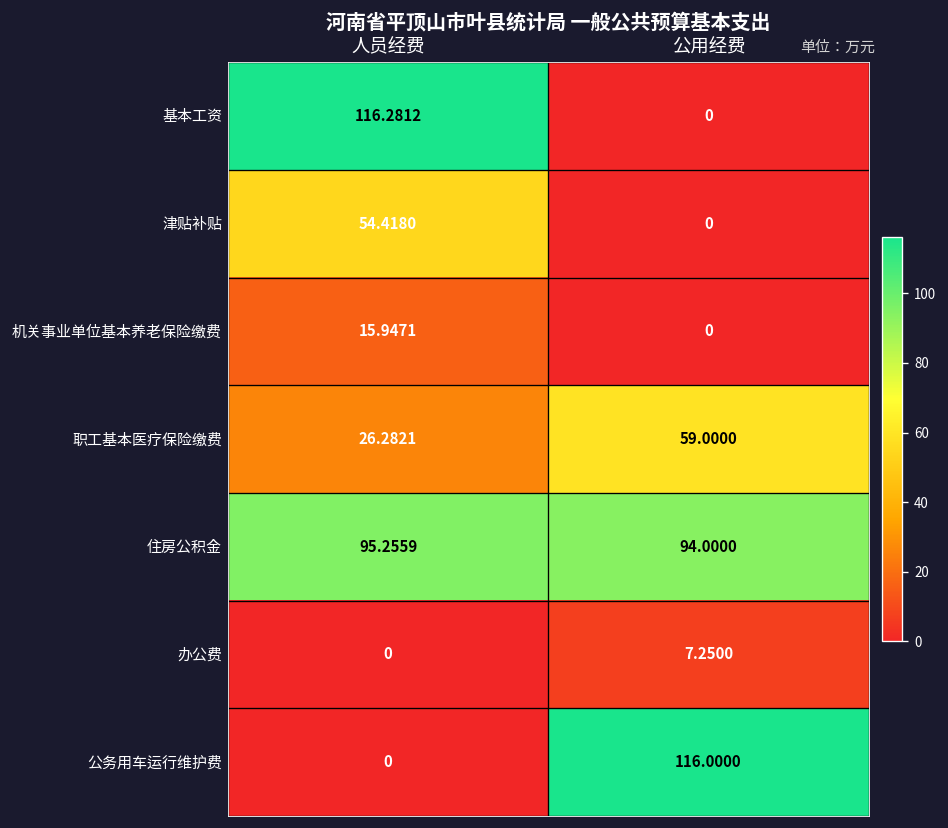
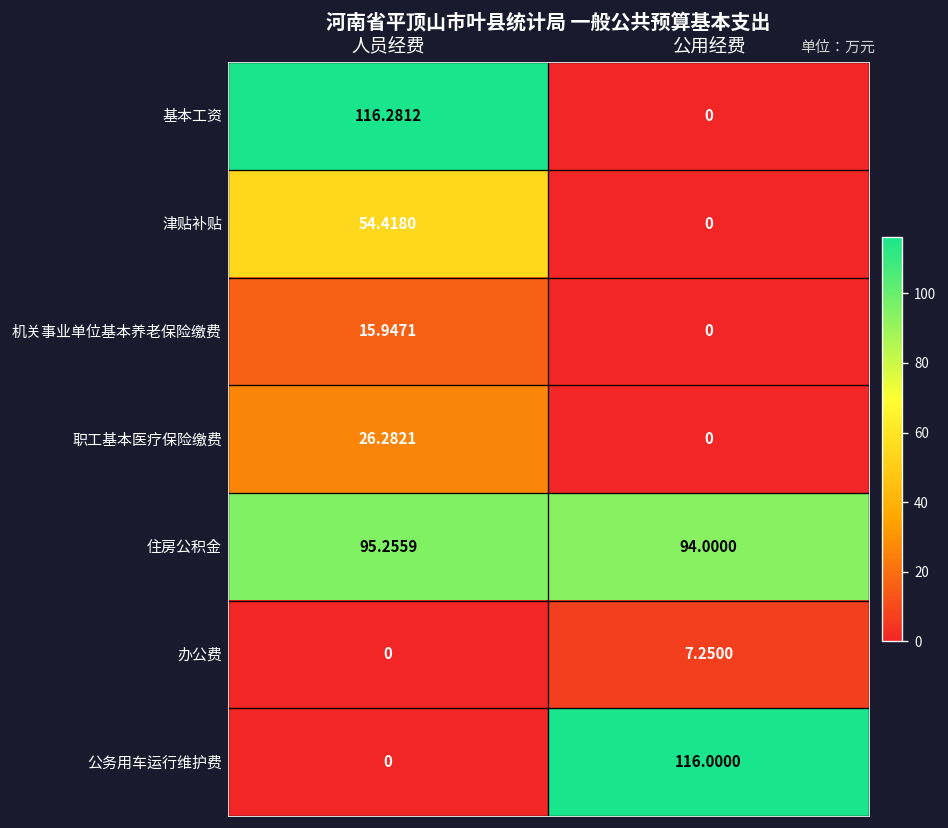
职工基本医疗保险缴费, 公用经费: 59.0000 -> 0
